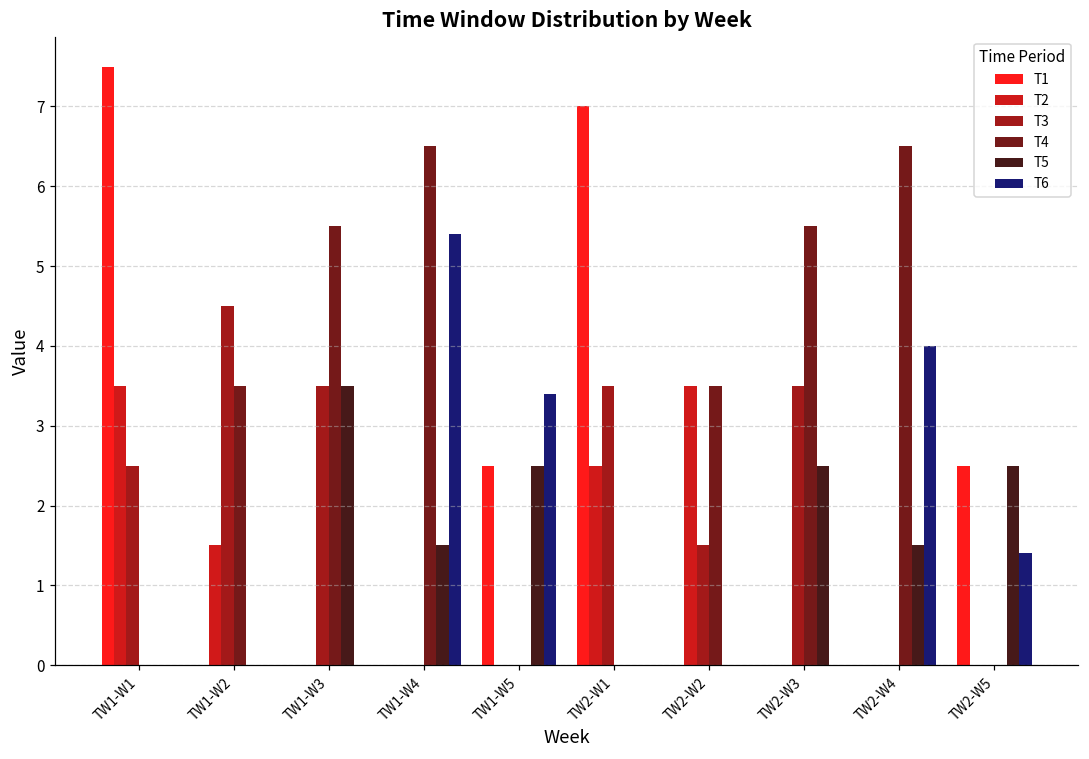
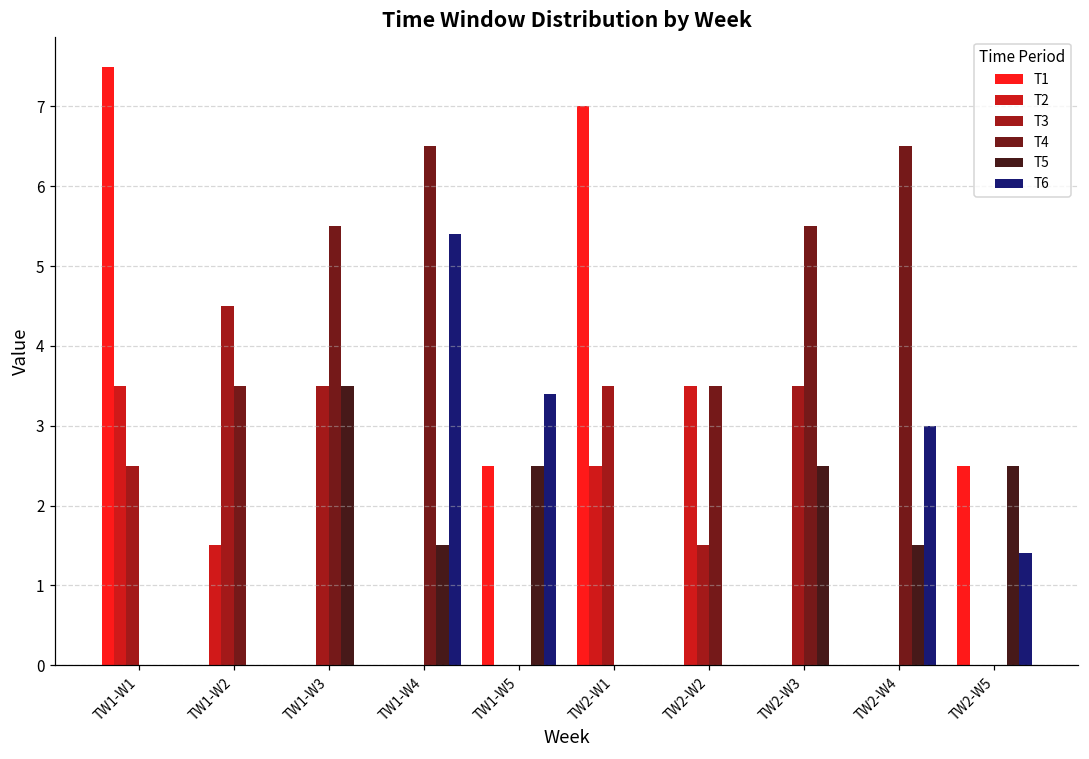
T6, TW2-W4: 4 -> 3
